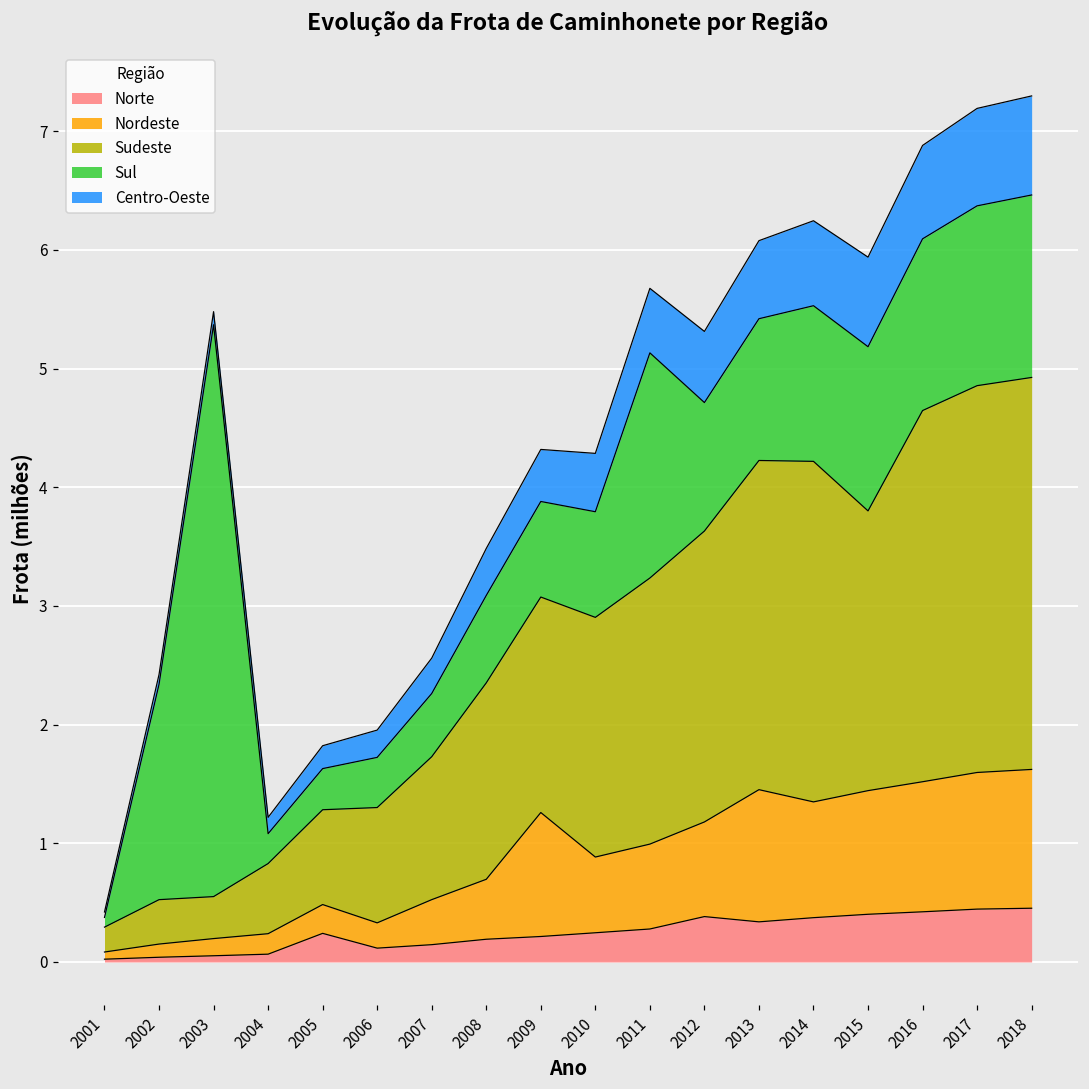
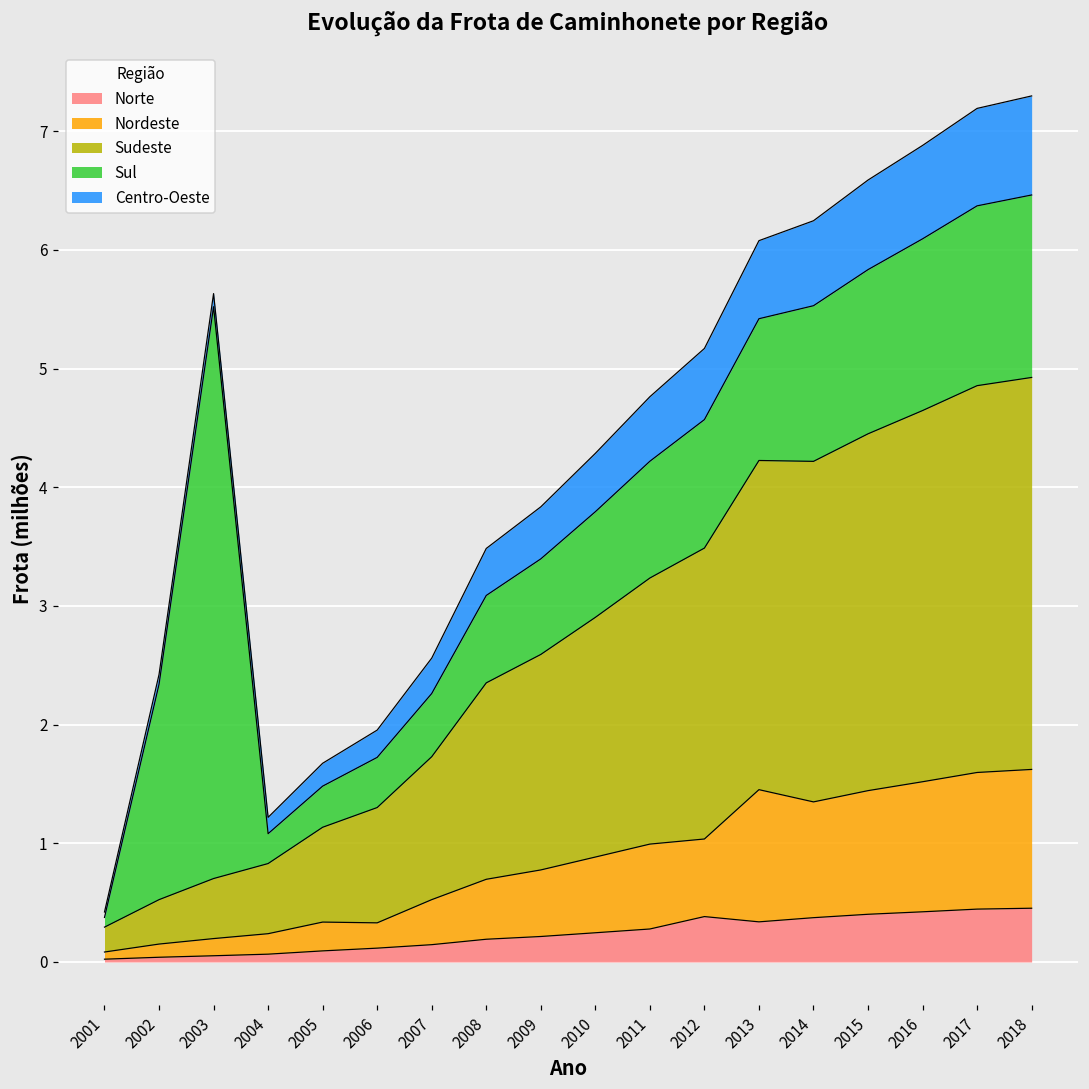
Sudeste, 2003: 0.35 -> 0.51
Norte, 2005: 0.24 -> 0.09
Nordeste, 2009: 1.04 -> 0.56
Sul, 2011: 1.90 -> 0.98
Nordeste, 2012: 0.80 -> 0.65
Sudeste, 2015: 2.36 -> 3.01
